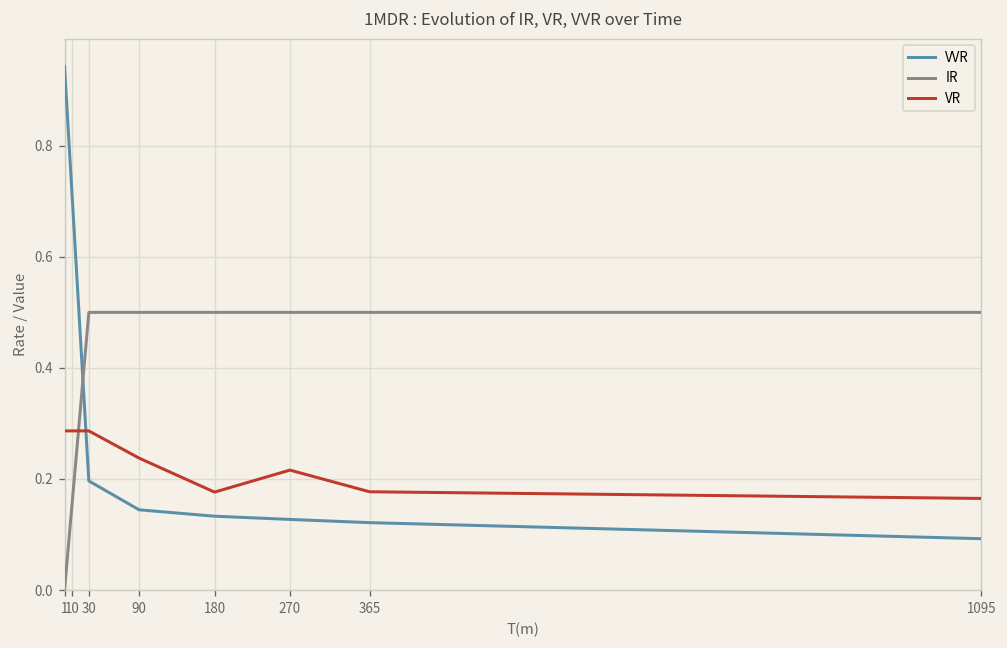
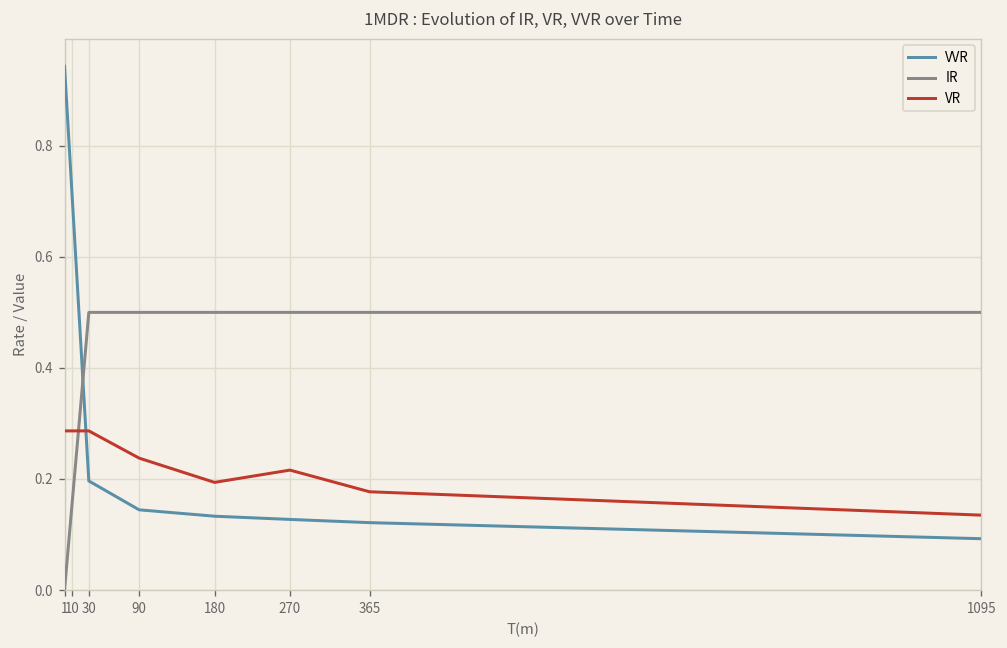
VR, 180: 0.18 -> 0.19
VR, 1095: 0.17 -> 0.13
